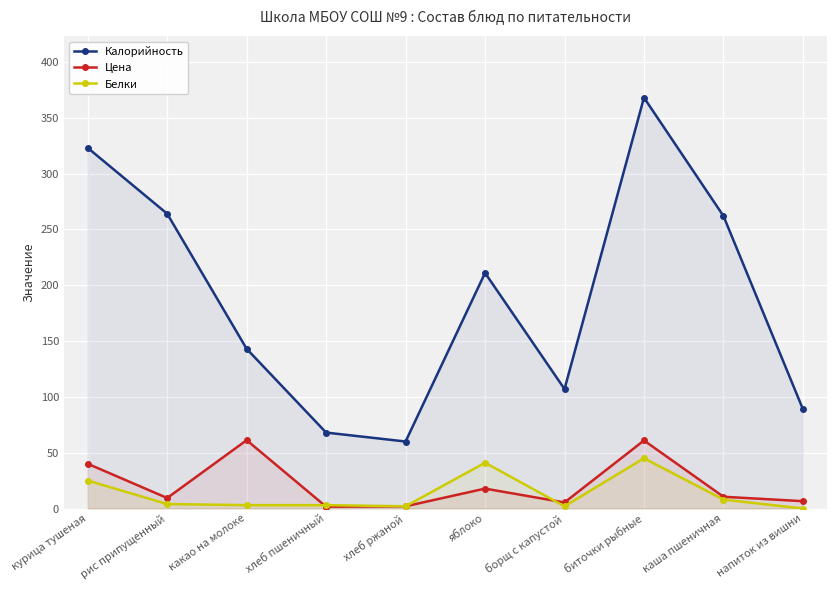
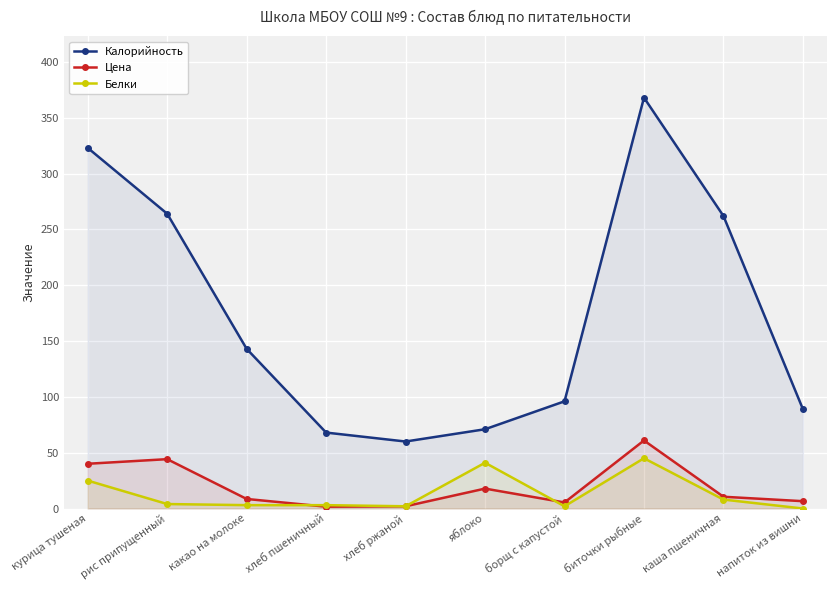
Цена, рис припущенный: 9 -> 44
Цена, какао на молоке: 61 -> 9
Калорийность, яблоко: 211 -> 71
Калорийность, борщ с капустой: 107 -> 96
